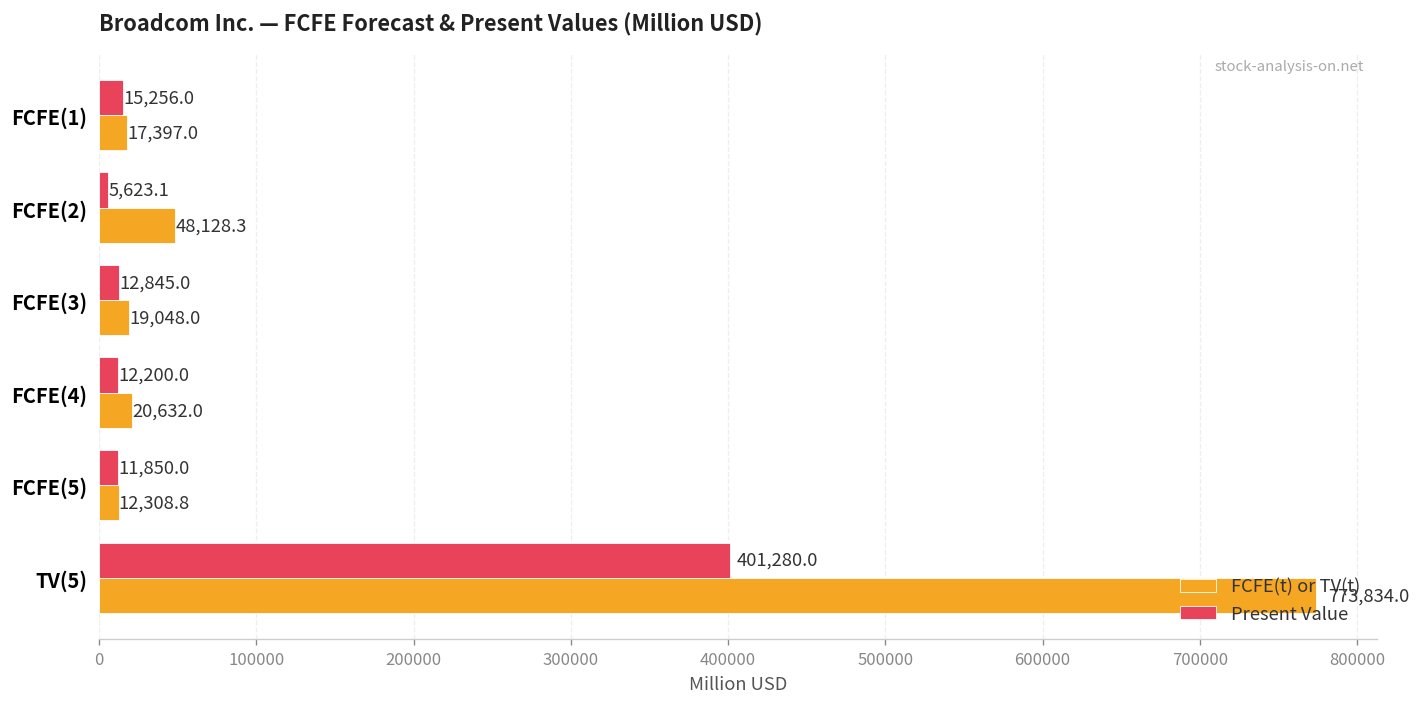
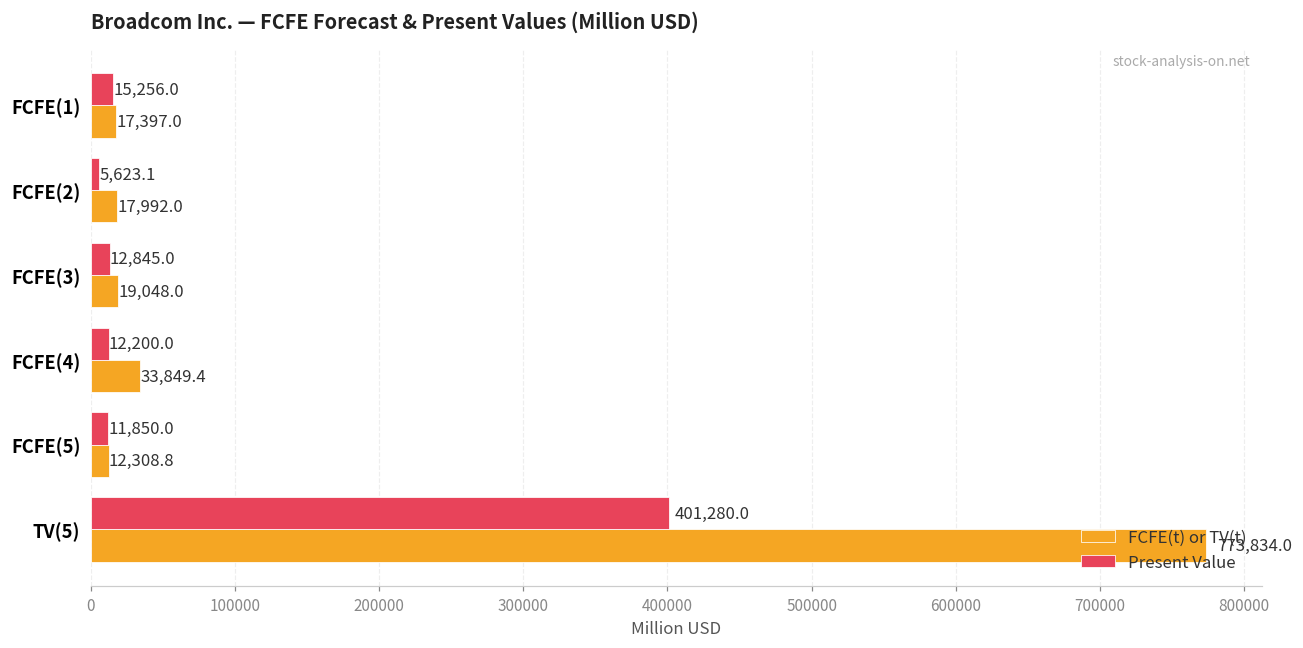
FCFE(t) or TV(t), FCFE(2): 48,128.3 -> 17,992.0
FCFE(t) or TV(t), FCFE(4): 20,632.0 -> 33,849.4
